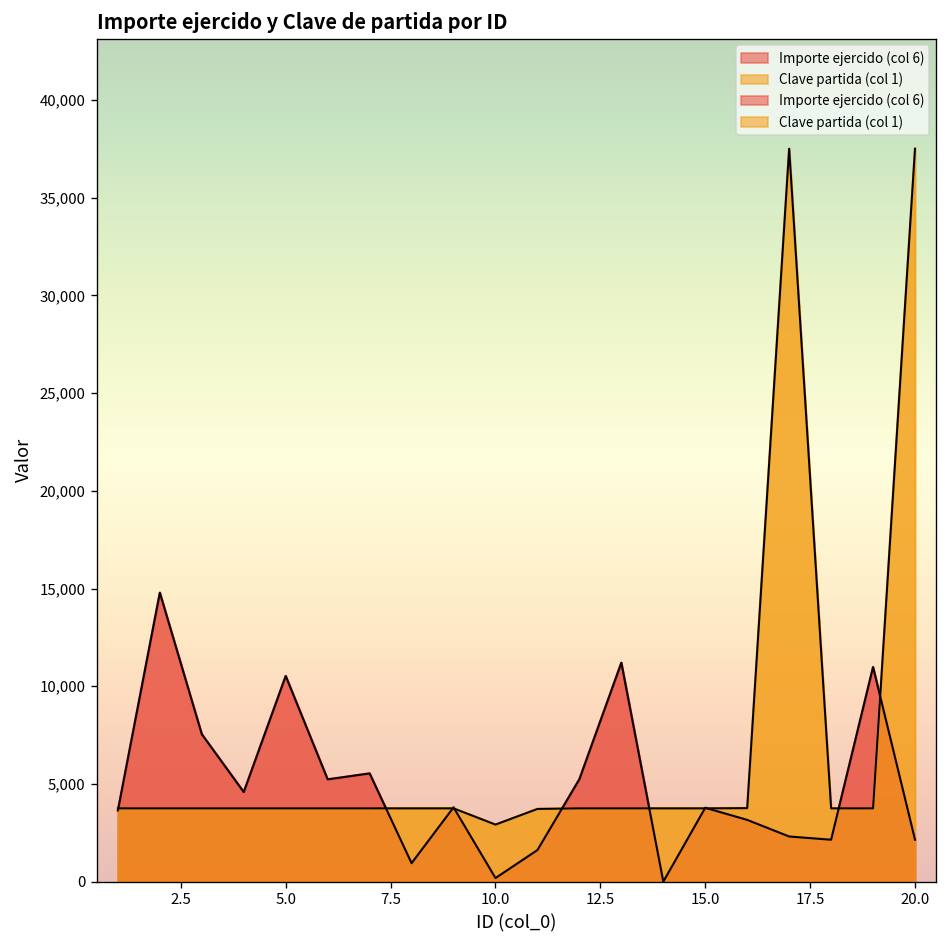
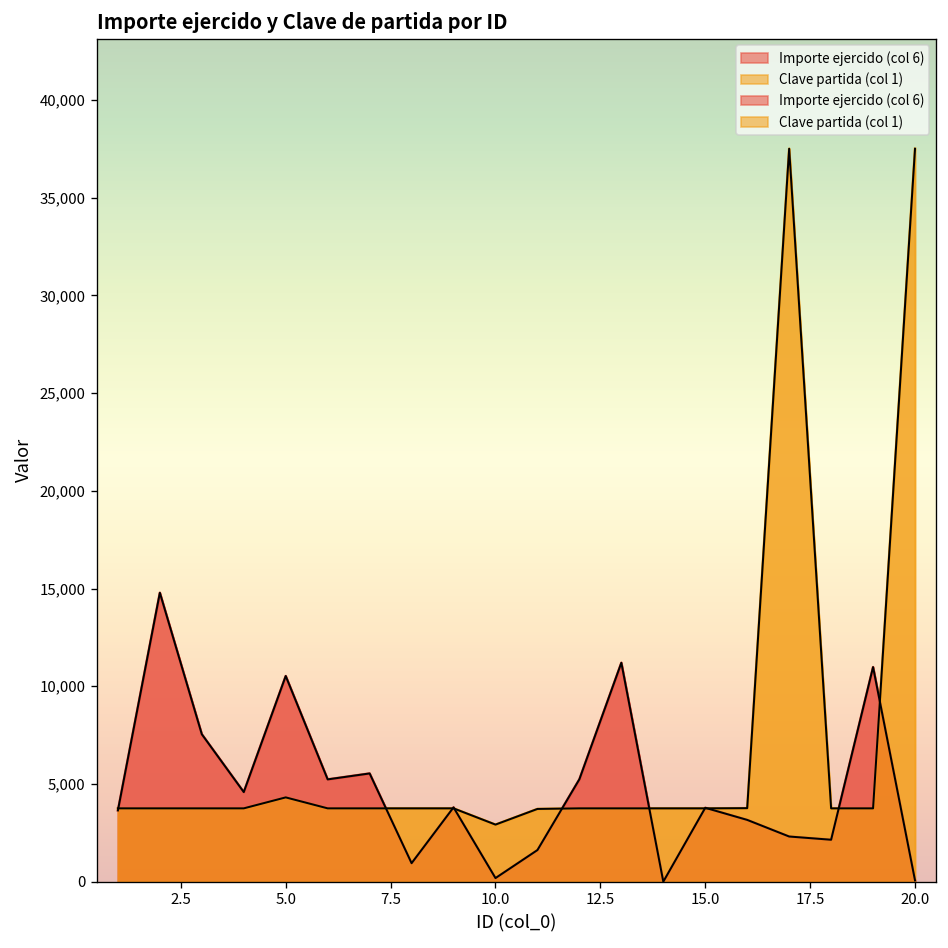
Clave partida (col 1), 5.0: 3,800 -> 4,300
Importe ejercido (col 6), 20.0: 2,100 -> 100
